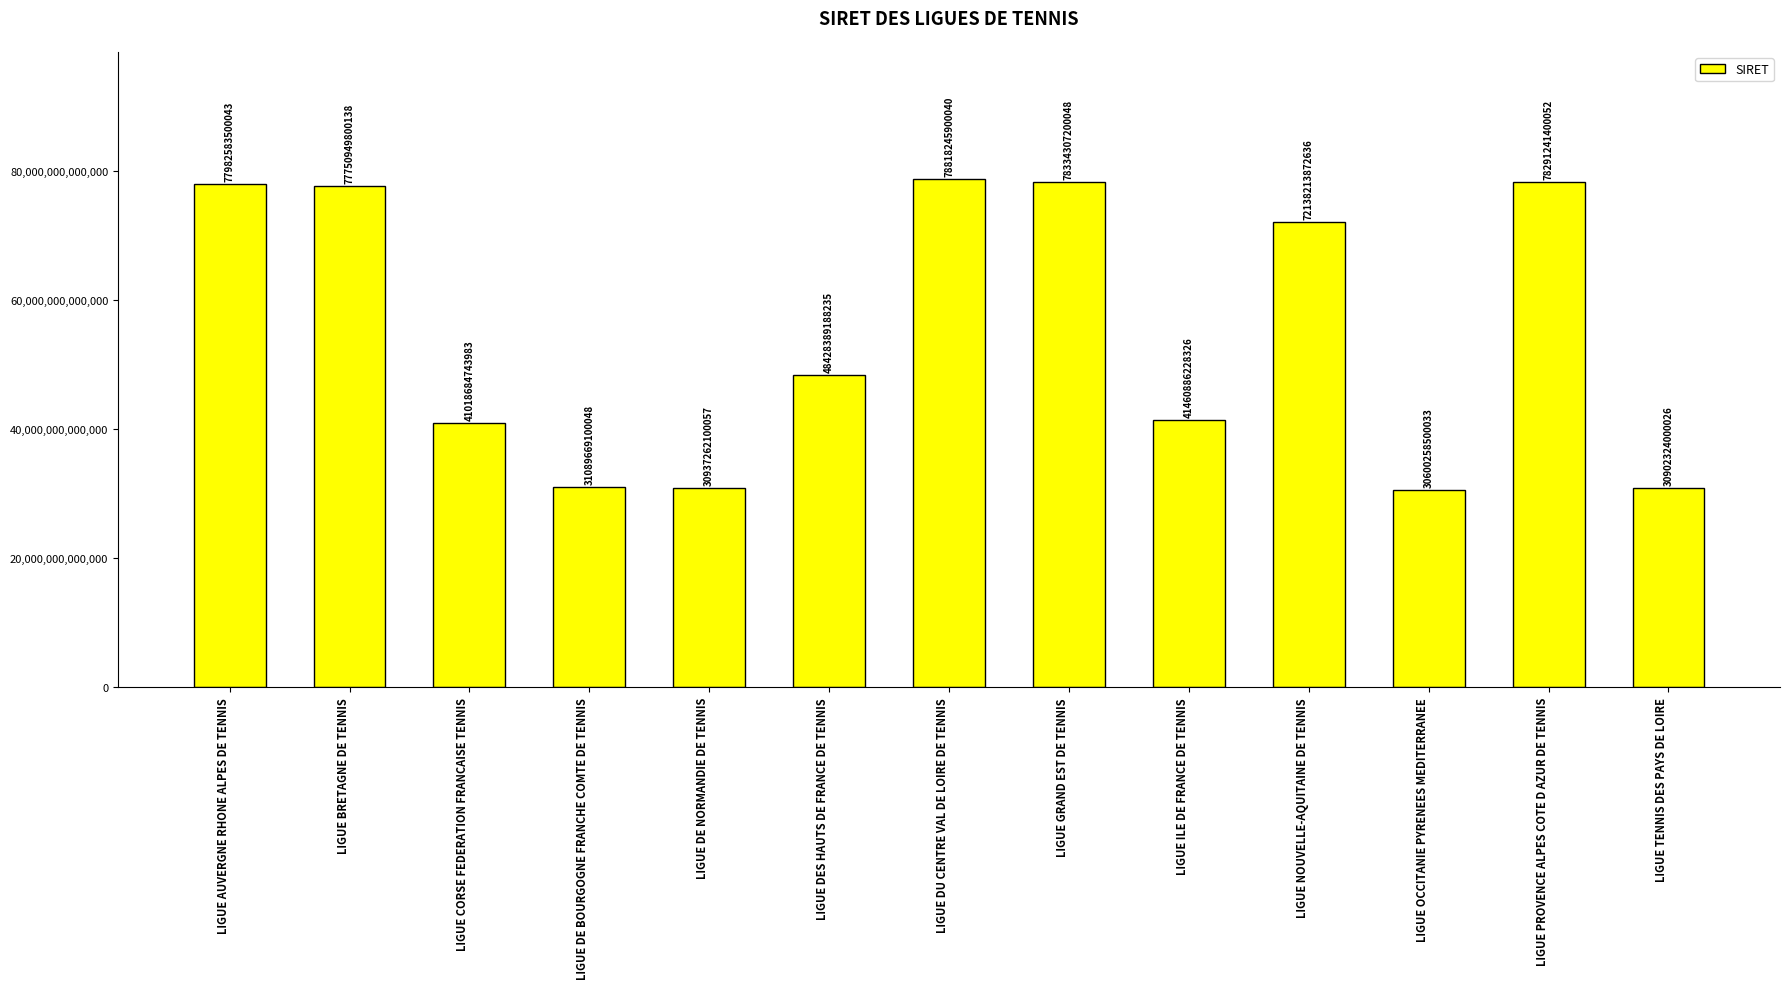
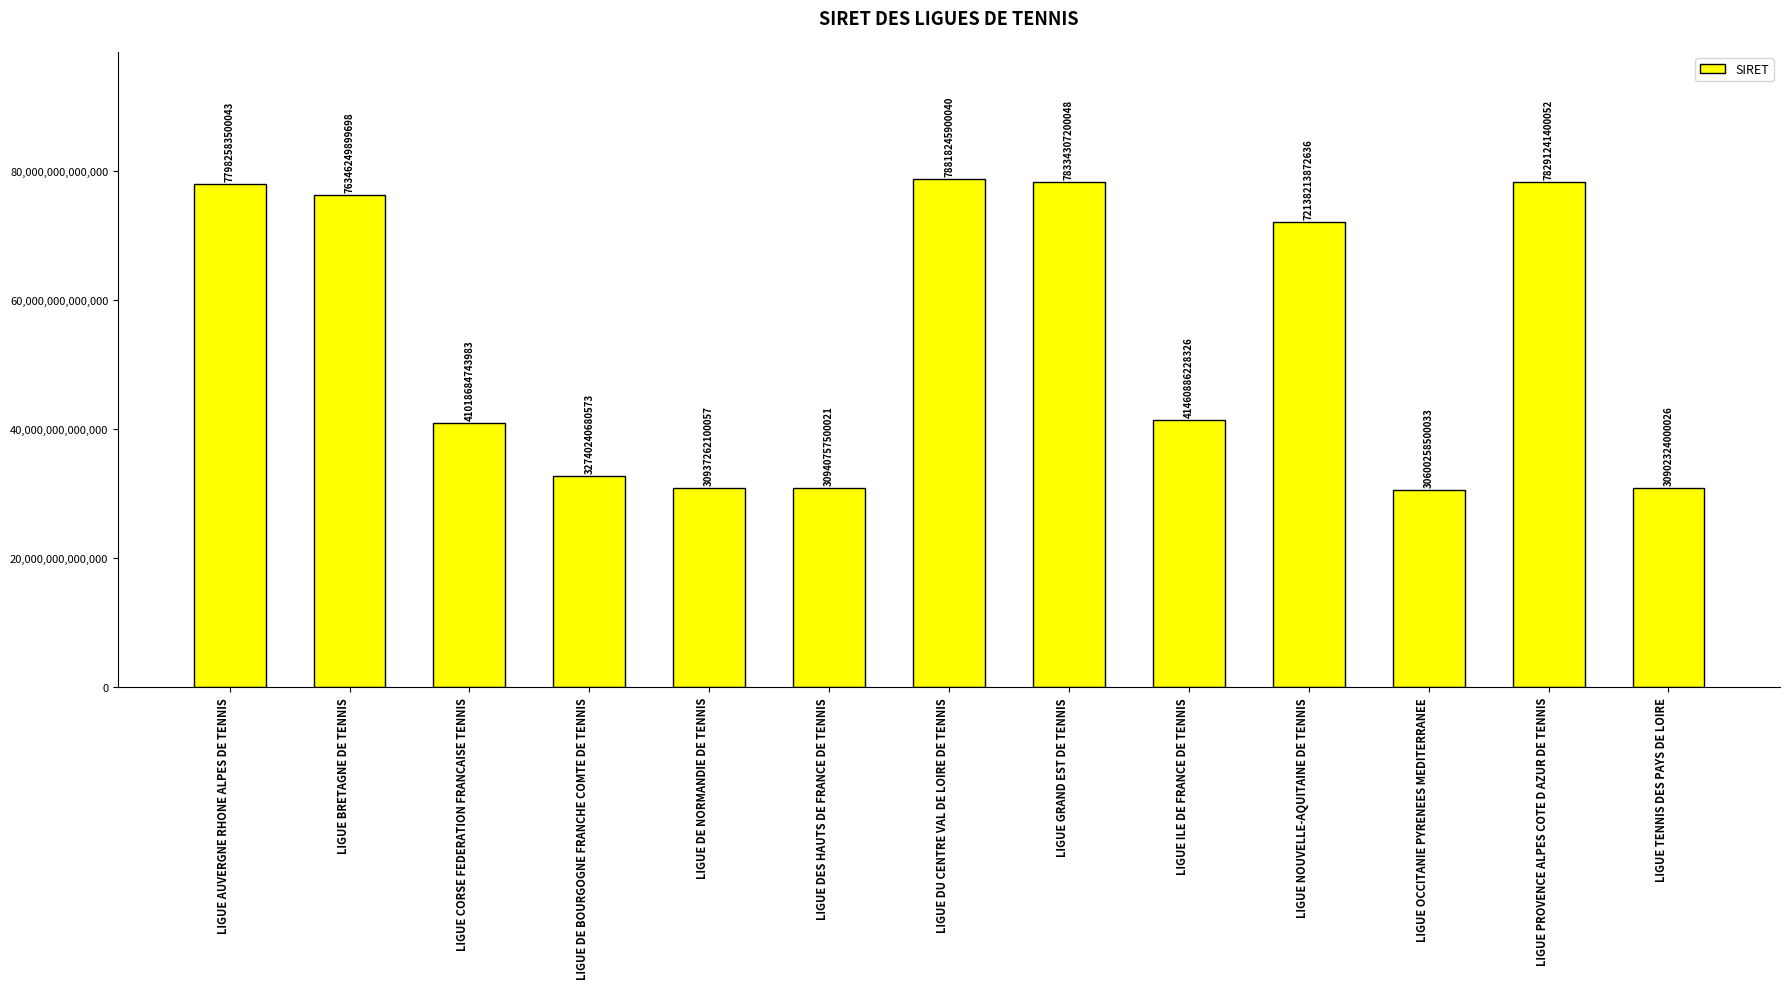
LIGUE BRETAGNE DE TENNIS: 77750949800138 -> 76346249899698
LIGUE DE BOURGOGNE FRANCHE COMTE DE TENNIS: 31089669100048 -> 32740240680573
LIGUE DES HAUTS DE FRANCE DE TENNIS: 48428389188235 -> 30940757500021
